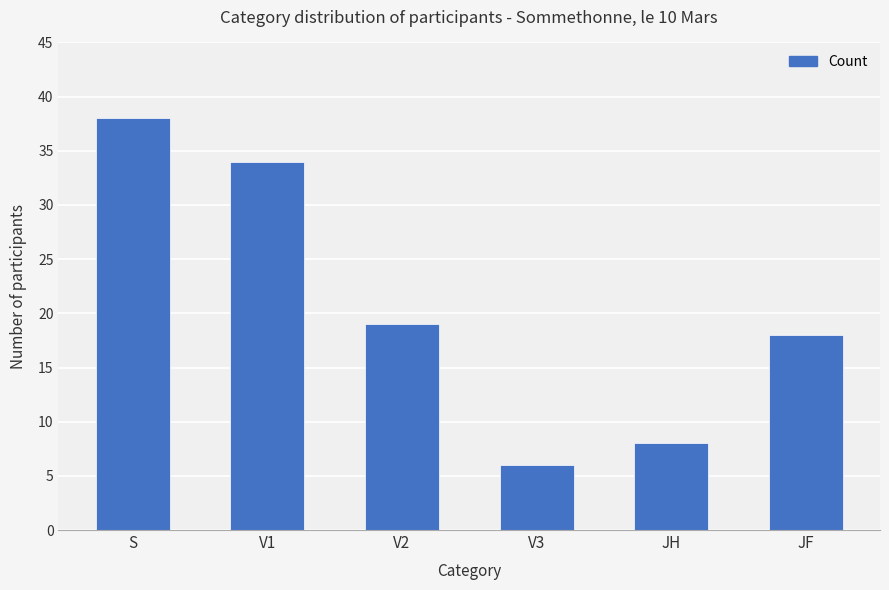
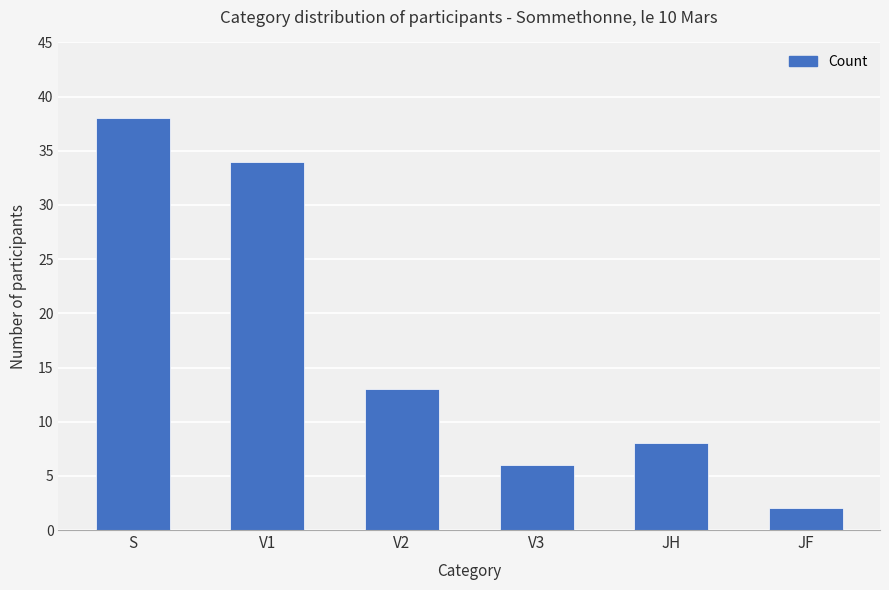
V2: 19 -> 13
JF: 18 -> 2
